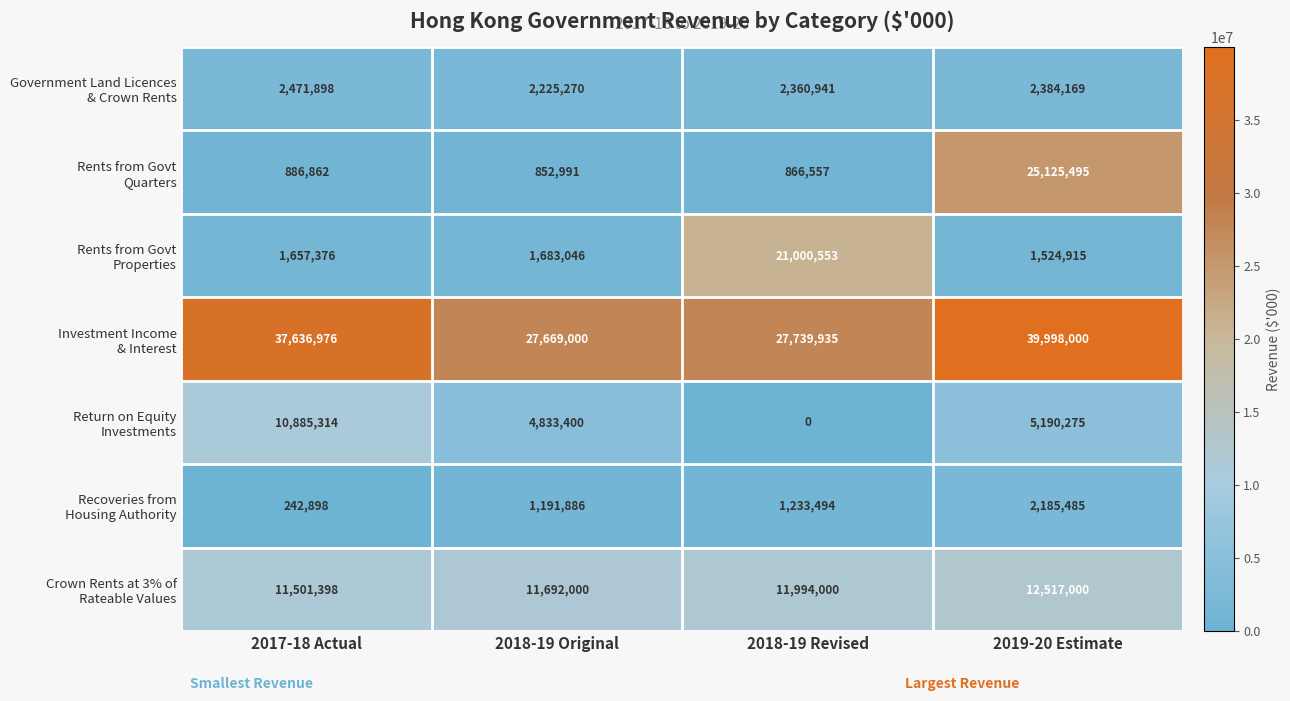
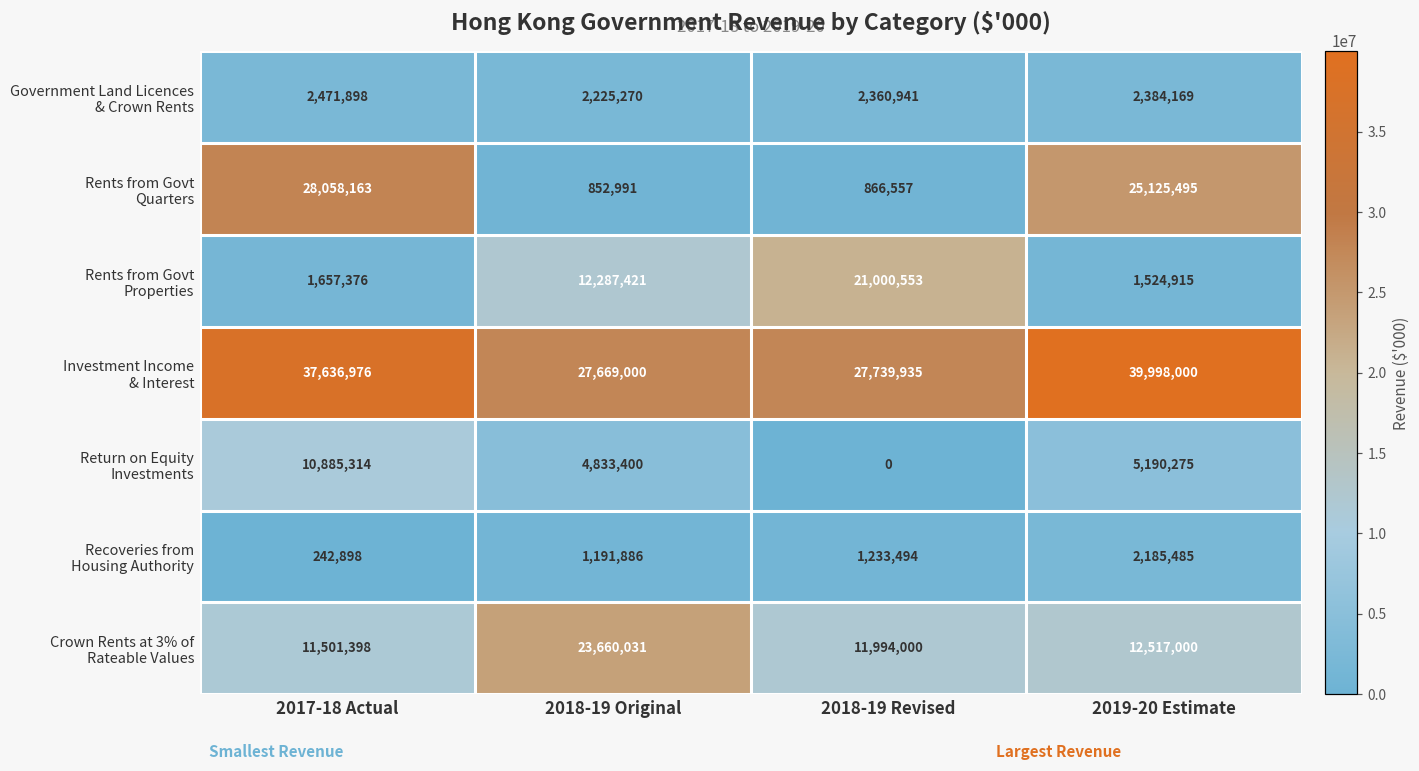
Rents from Govt Quarters, 2017-18 Actual: 886,862 -> 28,058,163
Rents from Govt Properties, 2018-19 Original: 1,683,046 -> 12,287,421
Crown Rents at 3% of Rateable Values, 2018-19 Original: 11,692,000 -> 23,660,031
